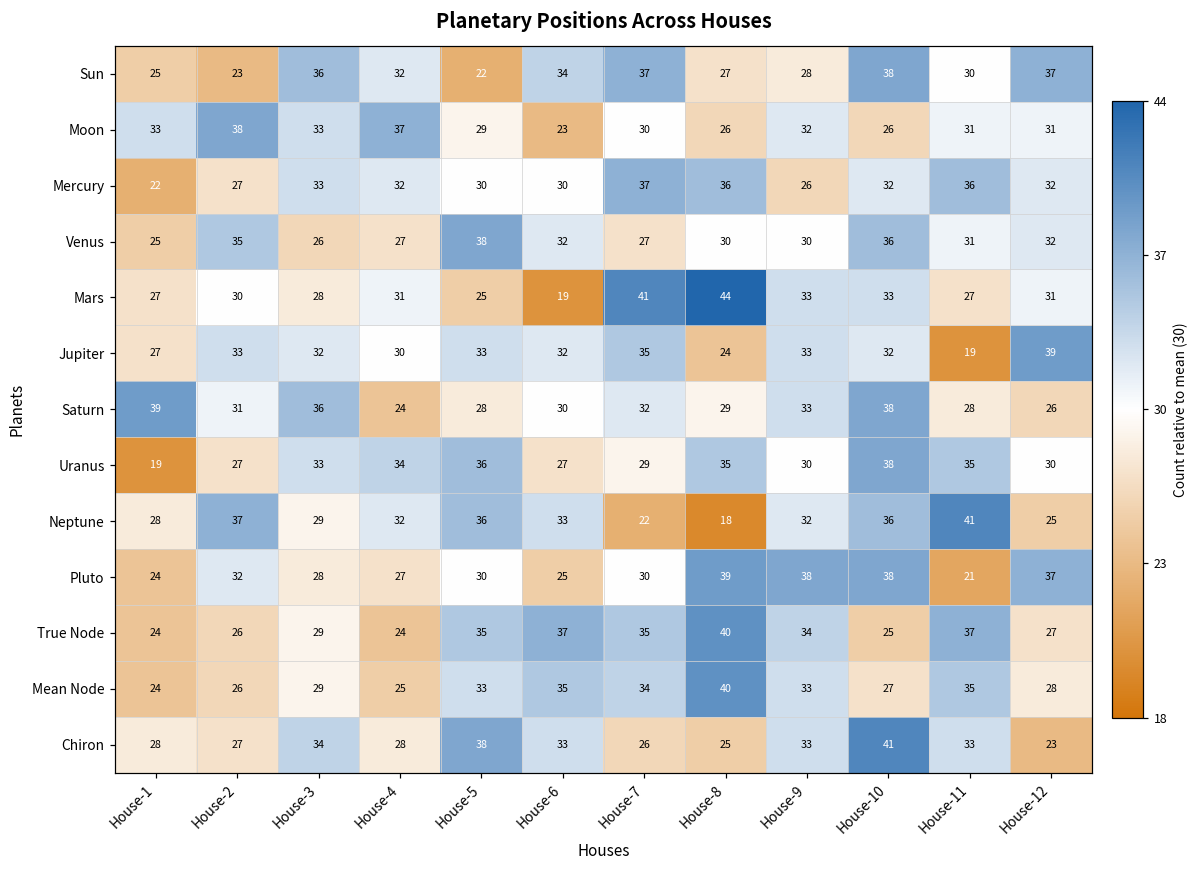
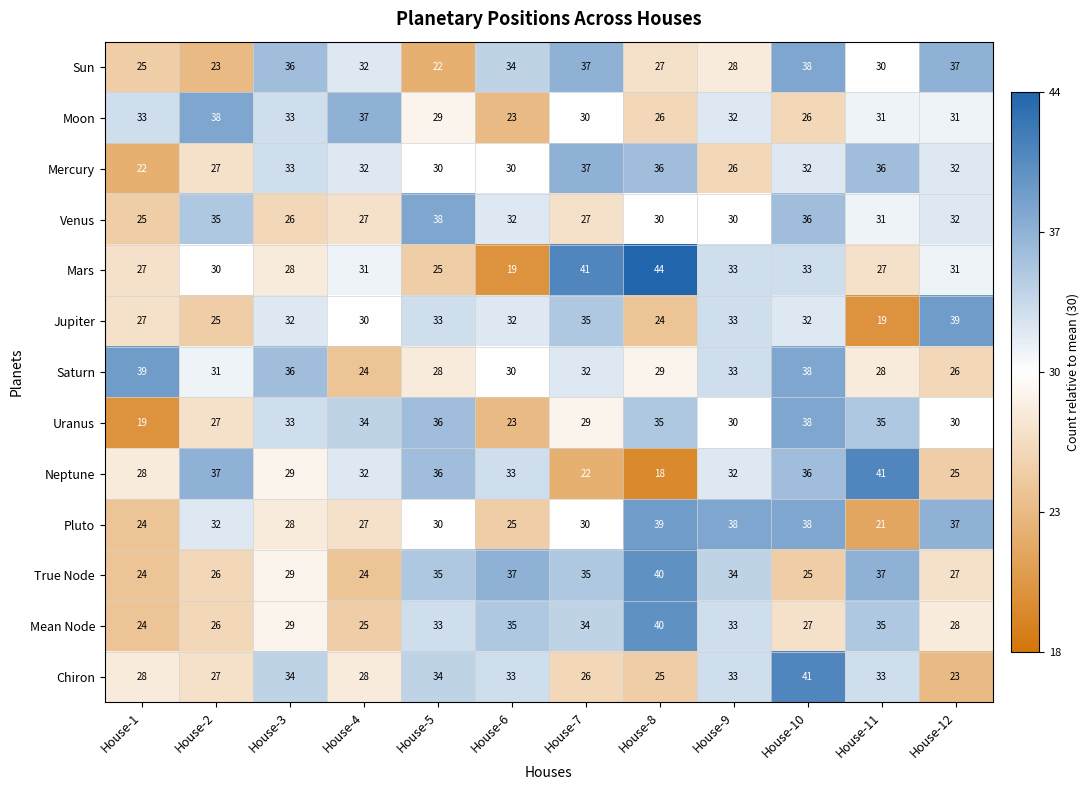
Jupiter, House-2: 33 -> 25
Uranus, House-6: 27 -> 23
Chiron, House-5: 38 -> 34
